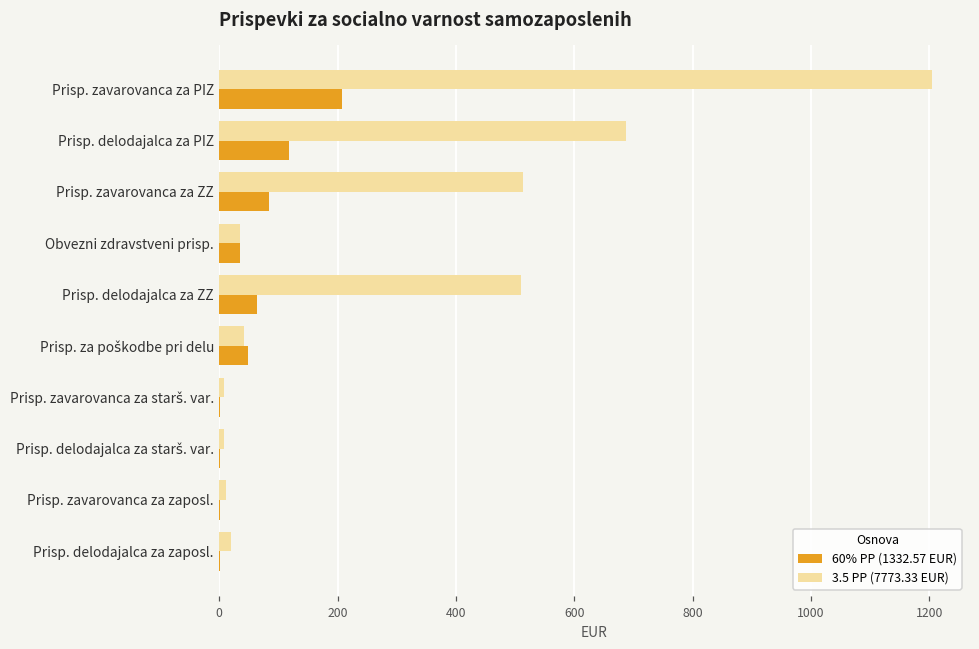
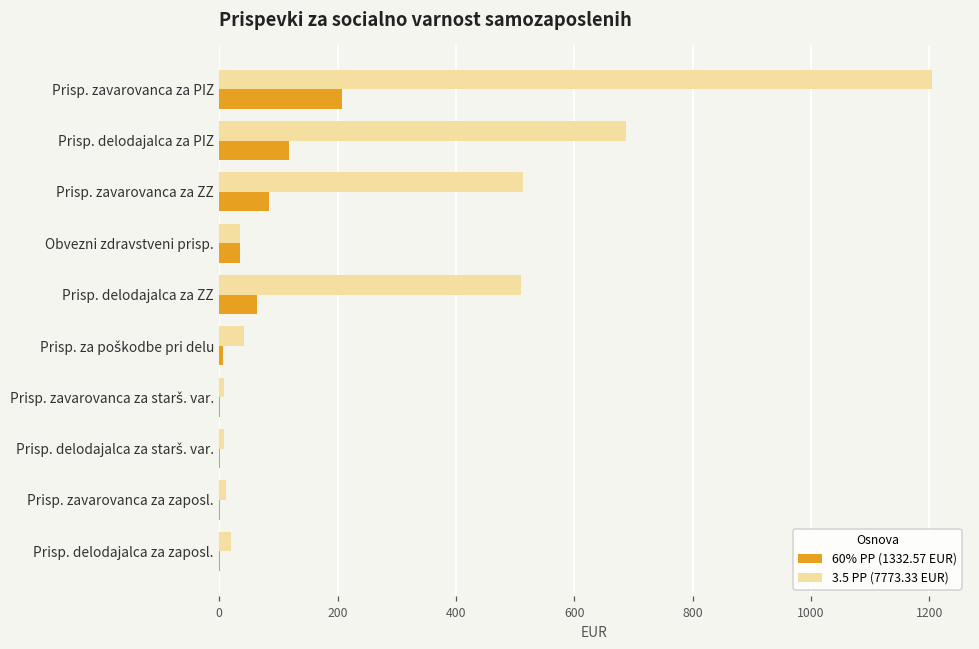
60% PP (1332.57 EUR), Prisp. za poškodbe pri delu: 50 -> 10
